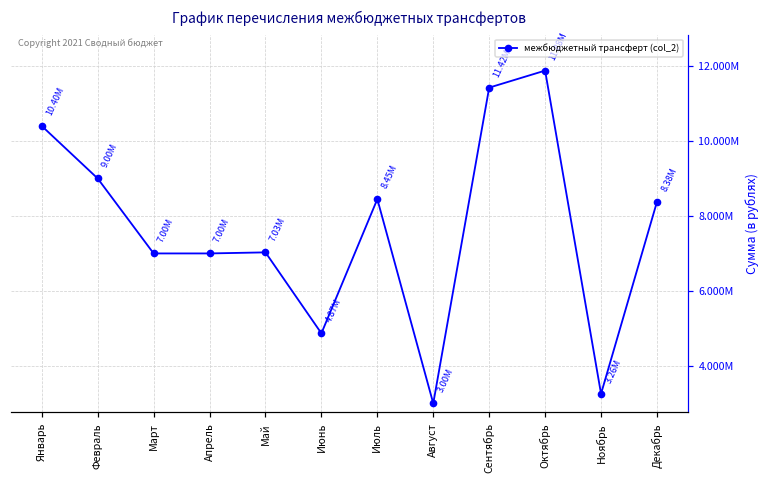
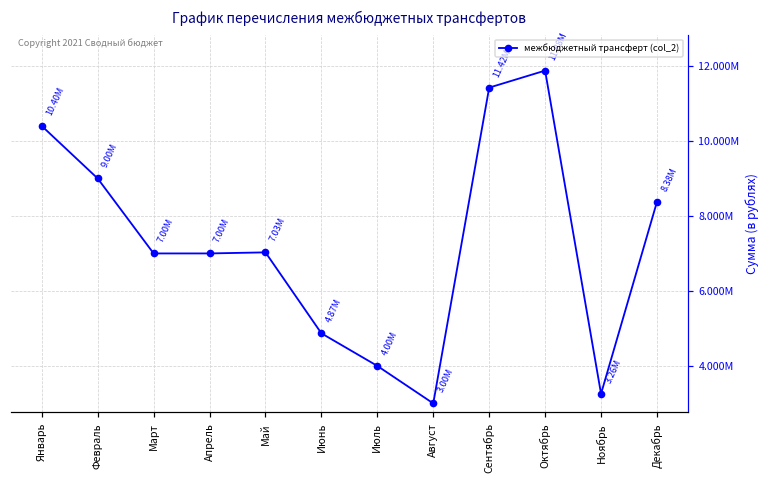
Июль: 8.45M -> 4.00M
